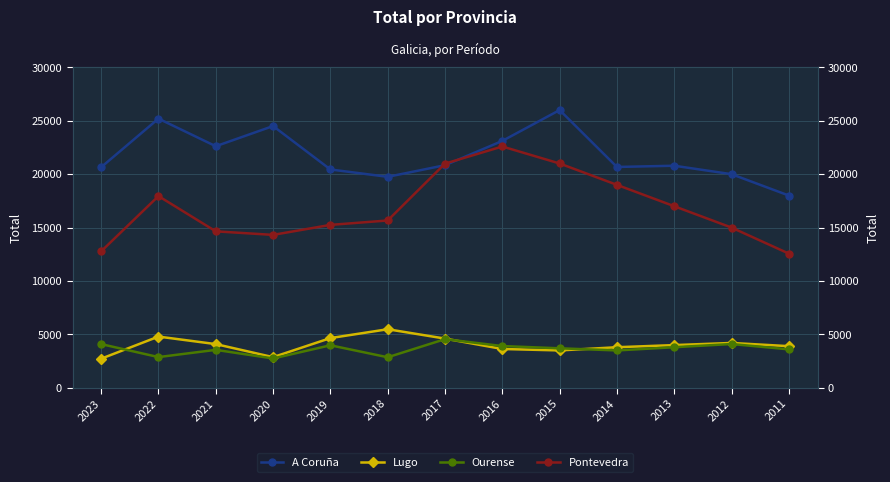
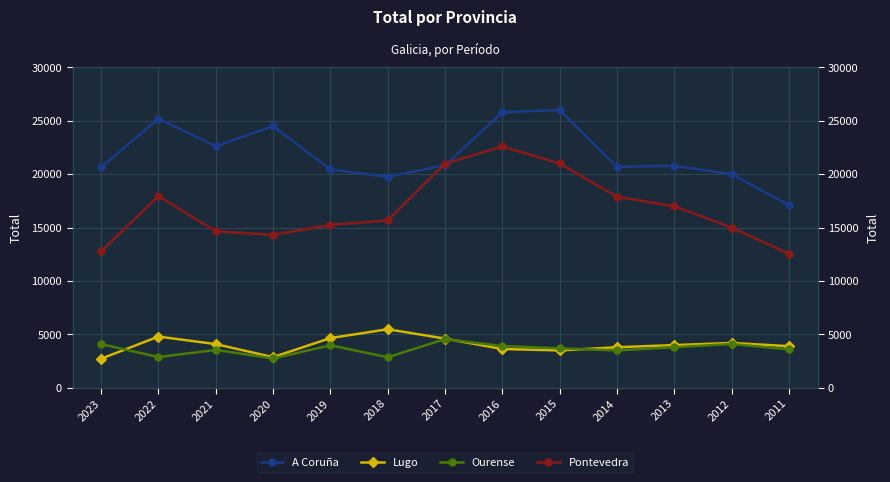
A Coruña, 2016: 23100 -> 25800
Pontevedra, 2014: 19000 -> 17900
A Coruña, 2011: 18000 -> 17100
